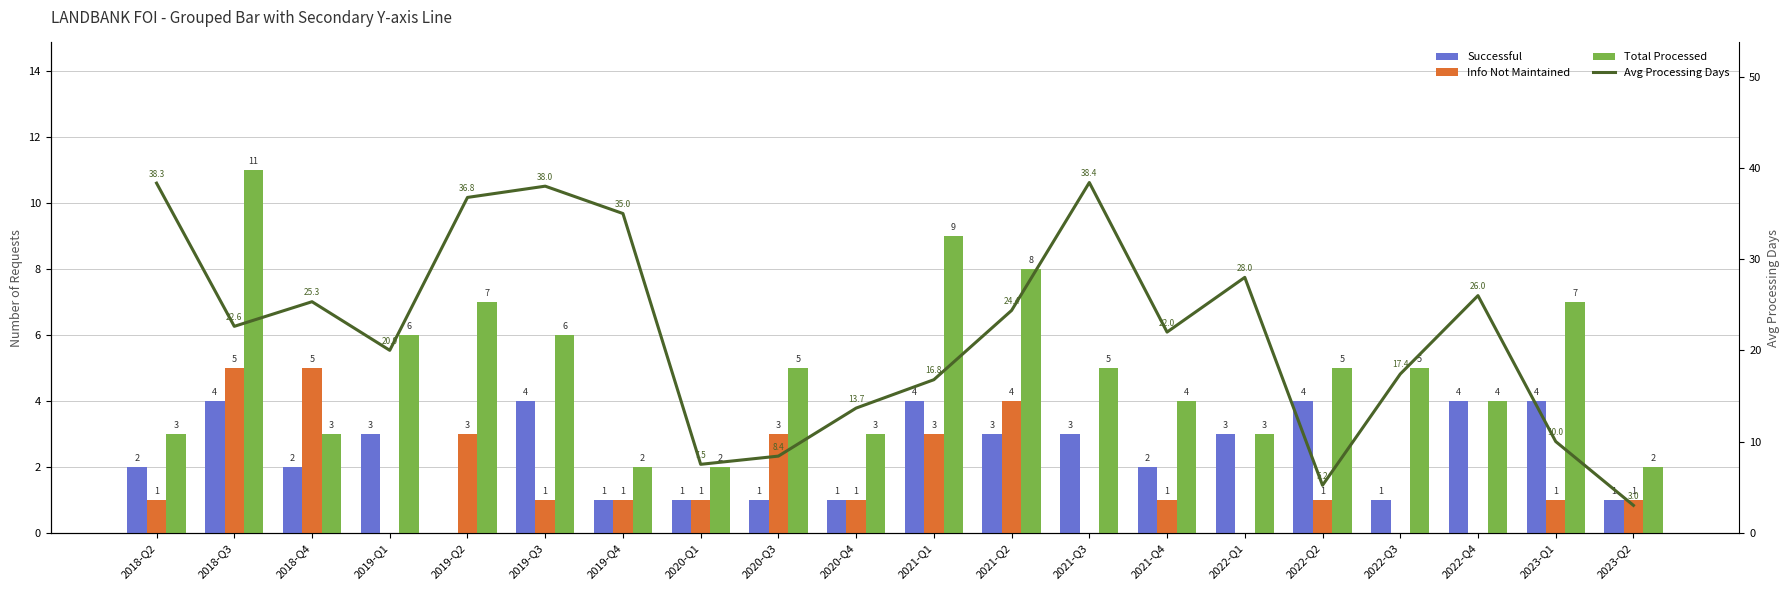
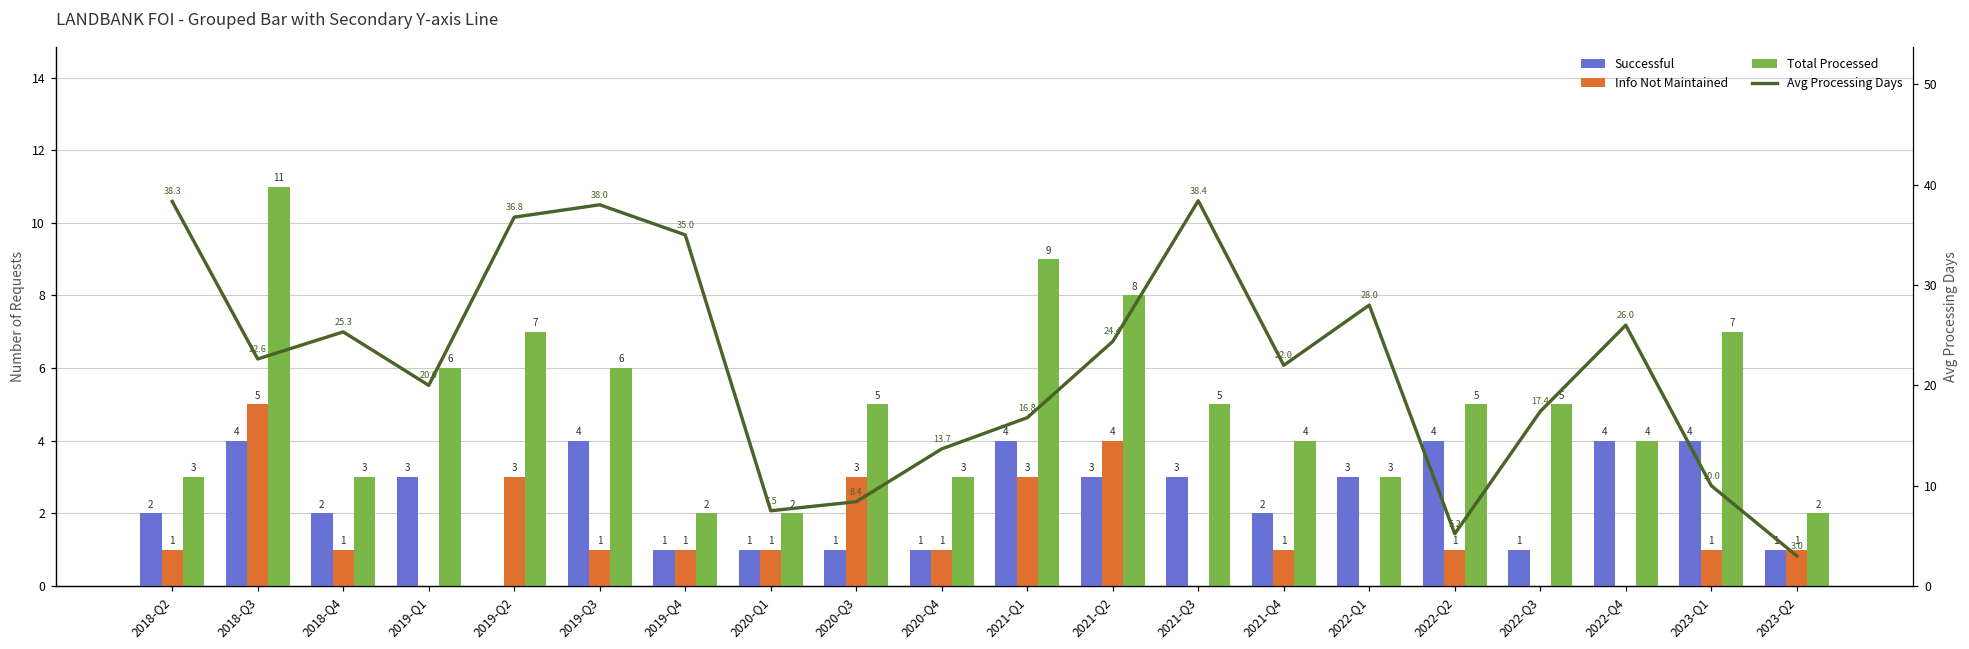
Info Not Maintained, 2018-Q4: 5 -> 1
